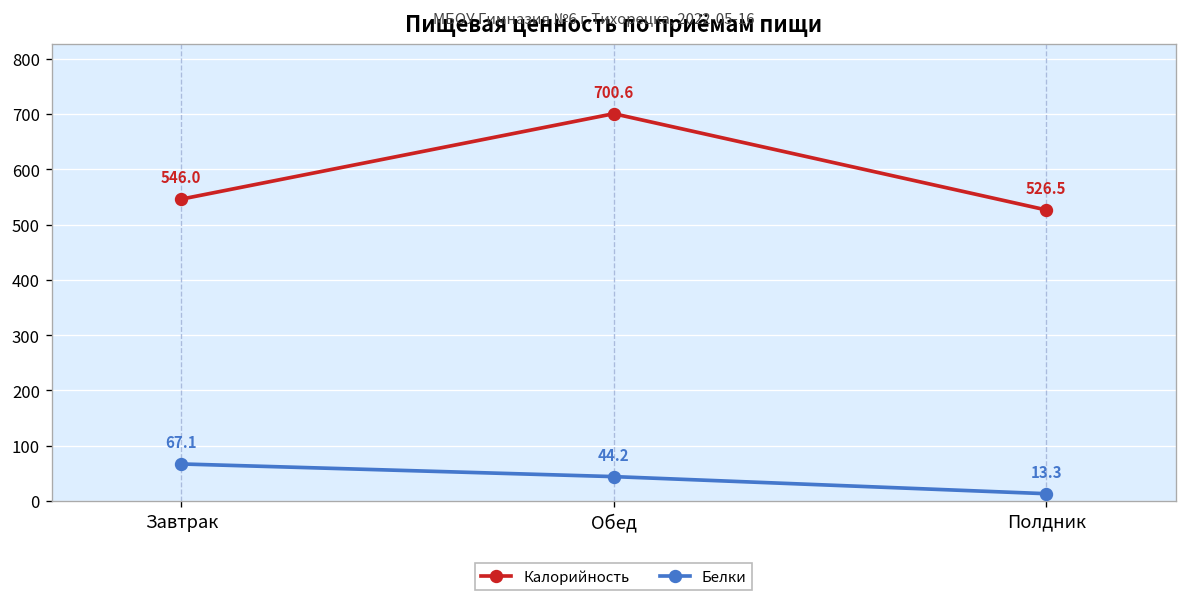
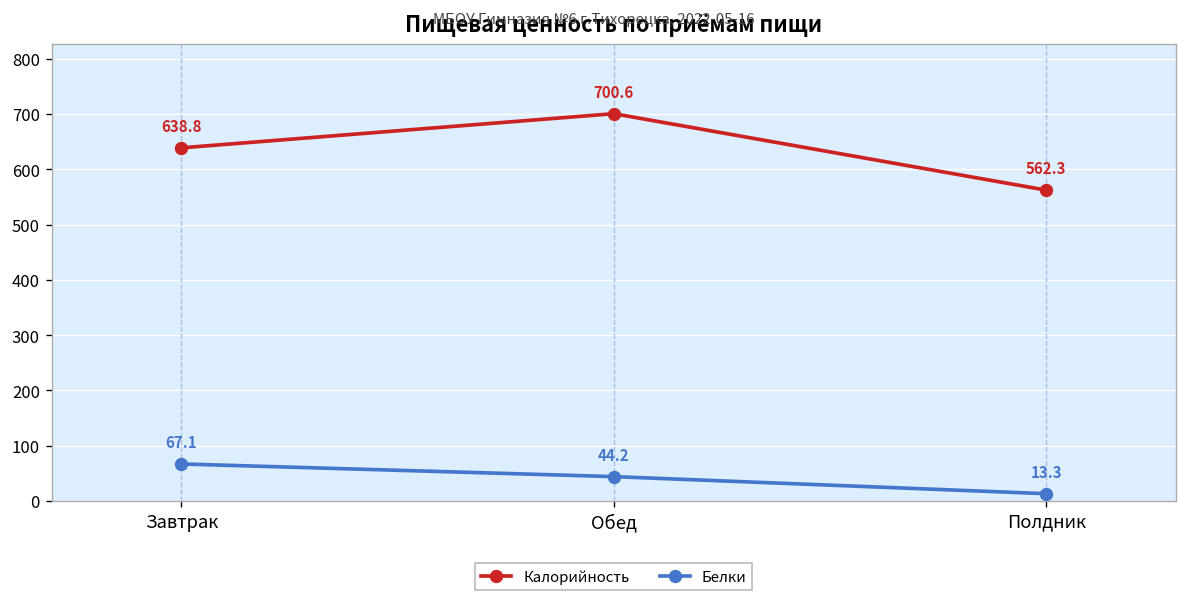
Калорийность, Завтрак: 546.0 -> 638.8
Калорийность, Полдник: 526.5 -> 562.3
